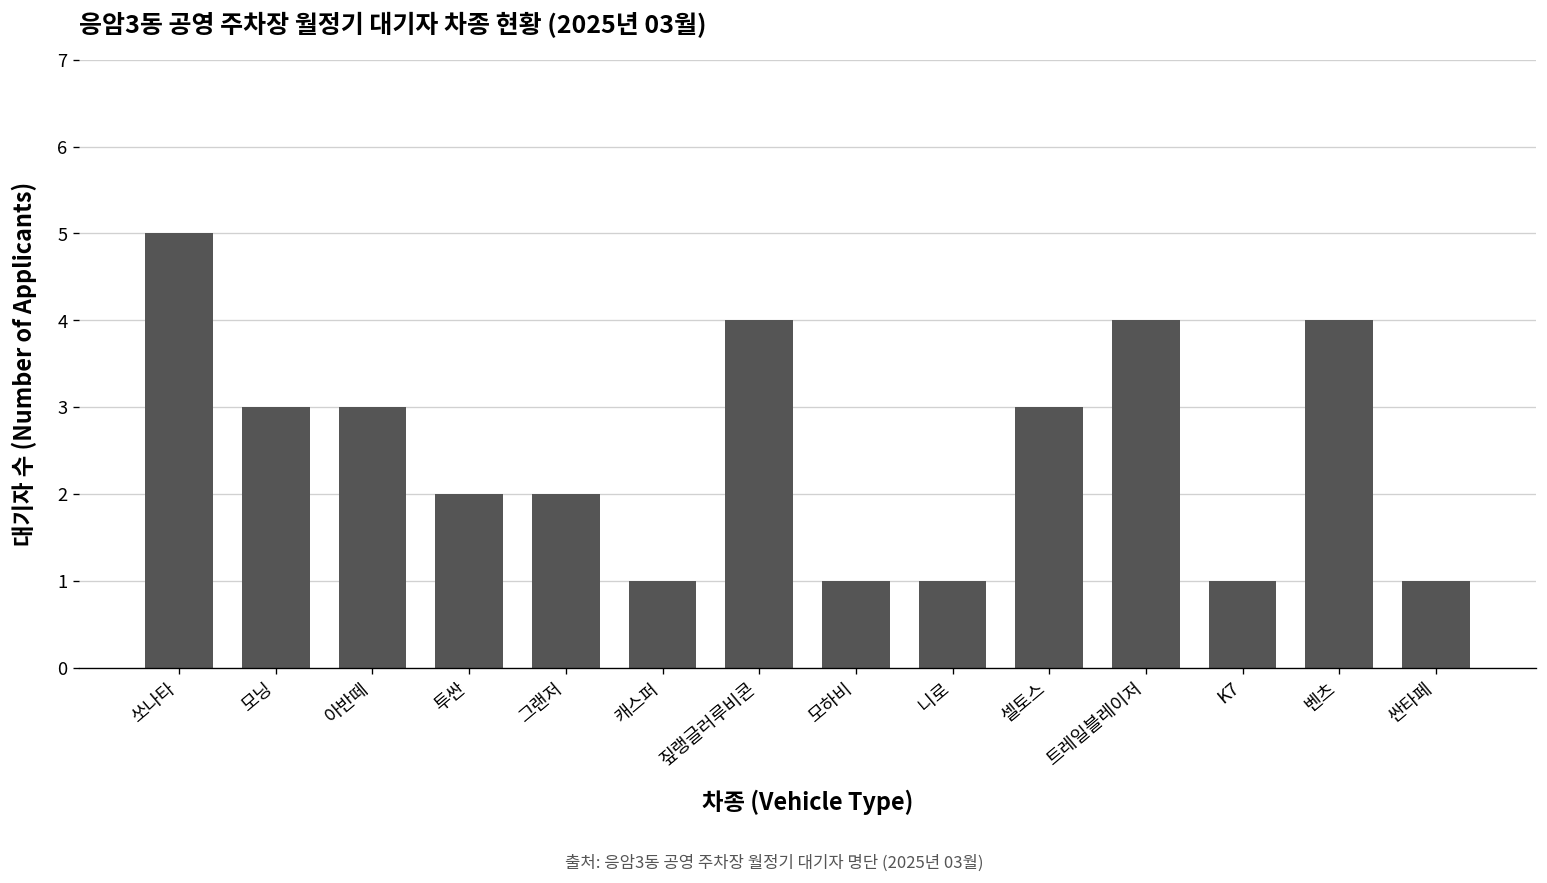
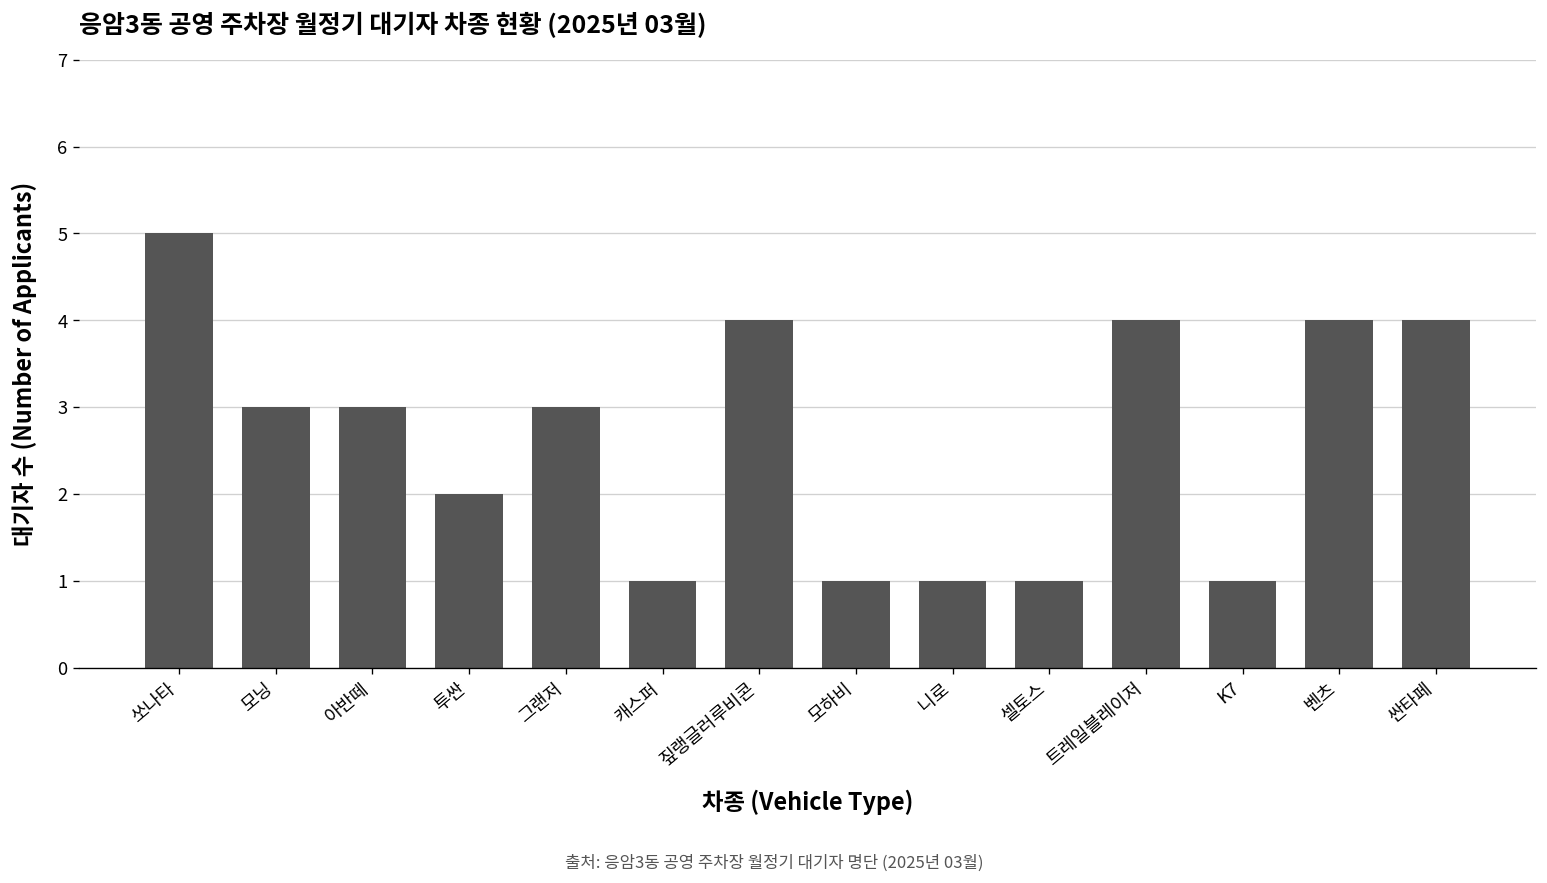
그랜저: 2 -> 3
셀토스: 3 -> 1
싼타페: 1 -> 4
